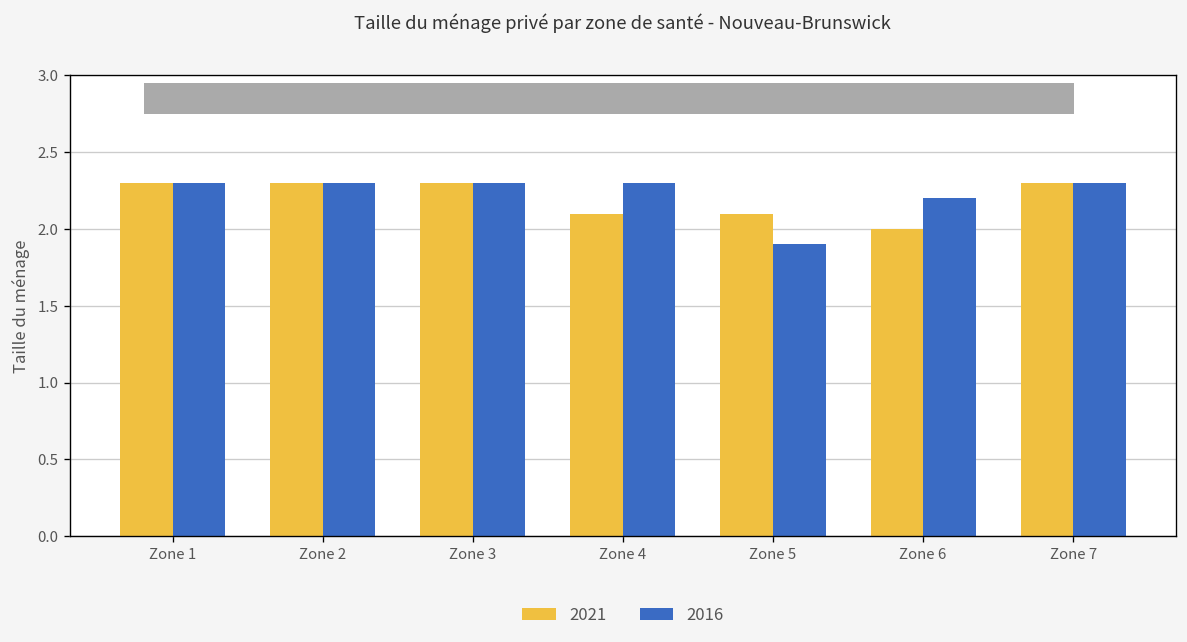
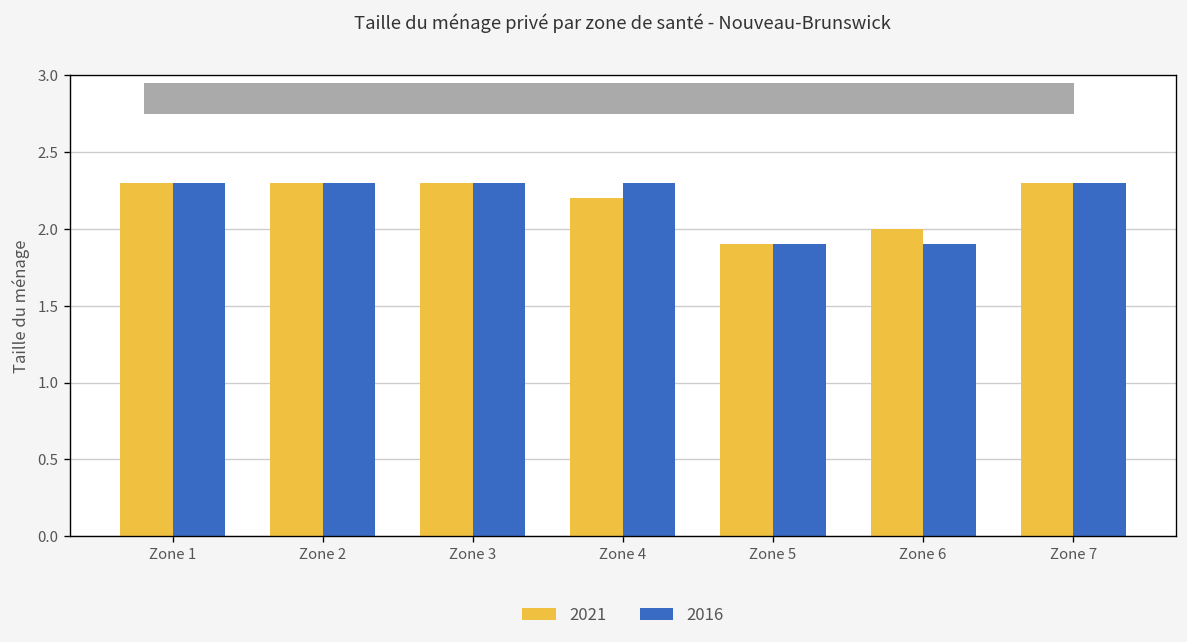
2021, Zone 4: 2.1 -> 2.2
2021, Zone 5: 2.1 -> 1.9
2016, Zone 6: 2.2 -> 1.9
